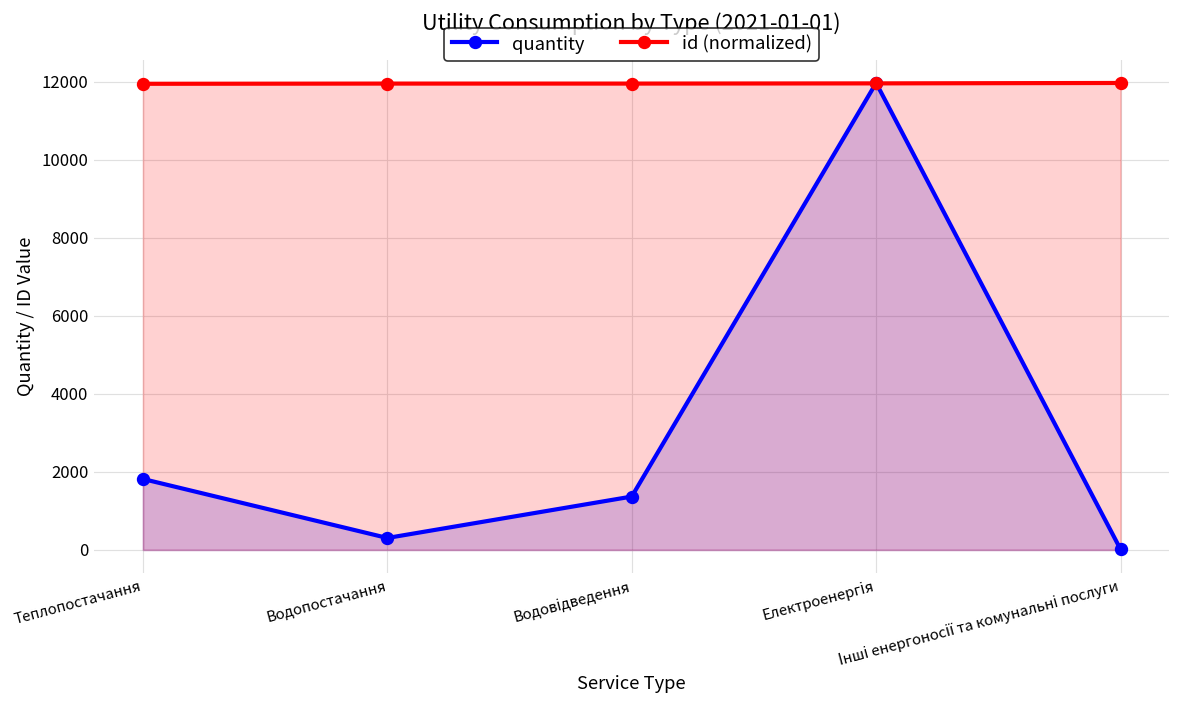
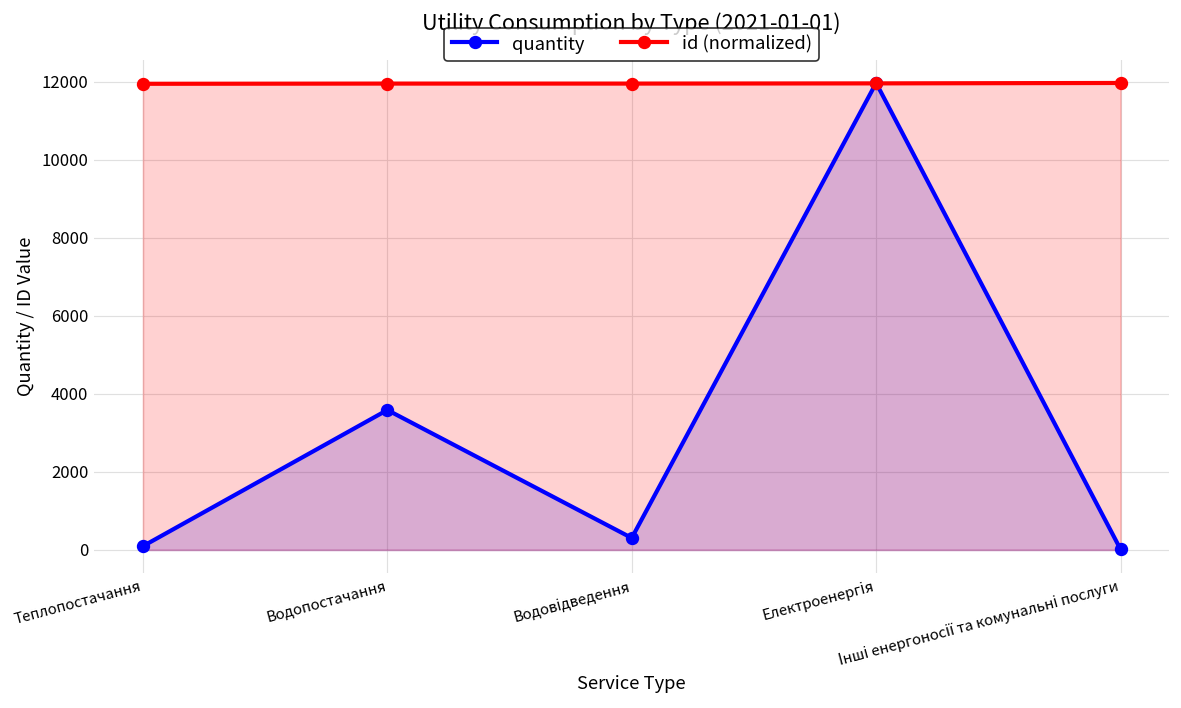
quantity, Теплопостачання: 1800 -> 100
quantity, Водопостачання: 300 -> 3600
quantity, Водовідведення: 1400 -> 300
